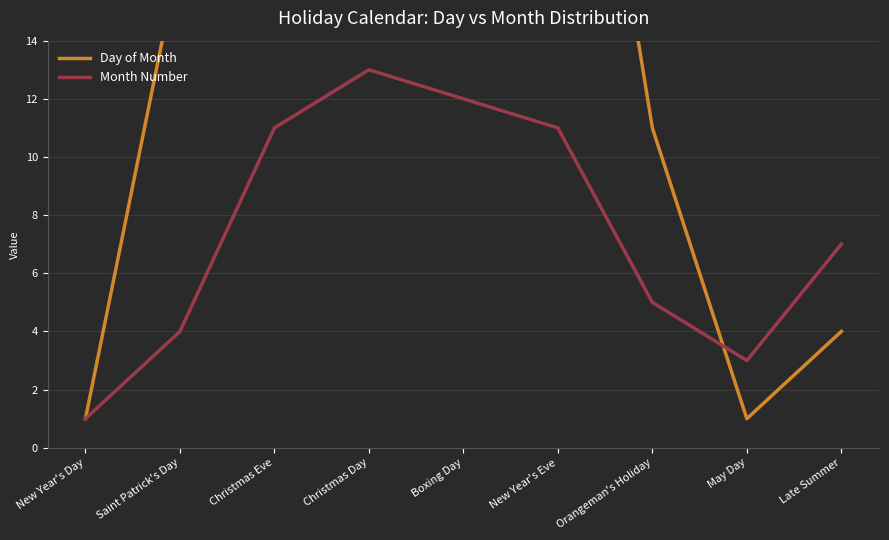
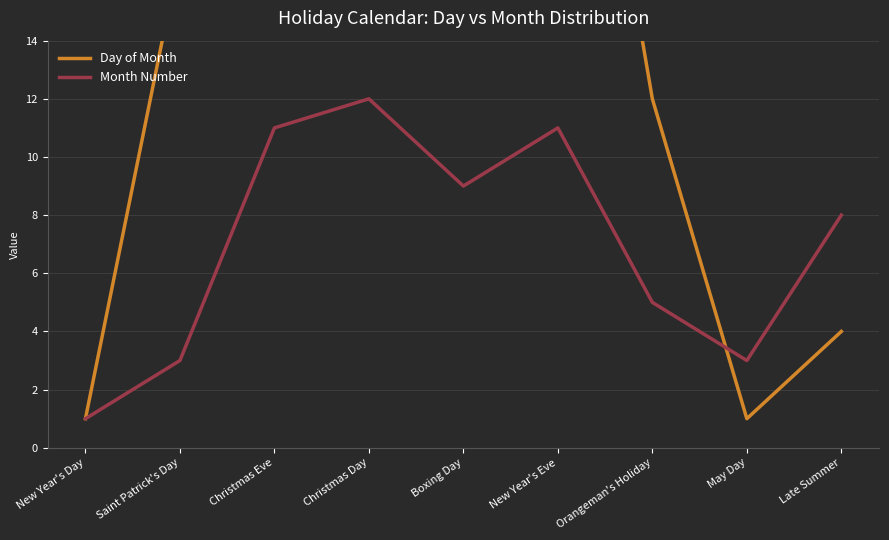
Month Number, Saint Patrick's Day: 4 -> 3
Month Number, Christmas Day: 13 -> 12
Month Number, Boxing Day: 12 -> 9
Day of Month, Orangeman's Holiday: 11 -> 12
Month Number, Late Summer: 7 -> 8
